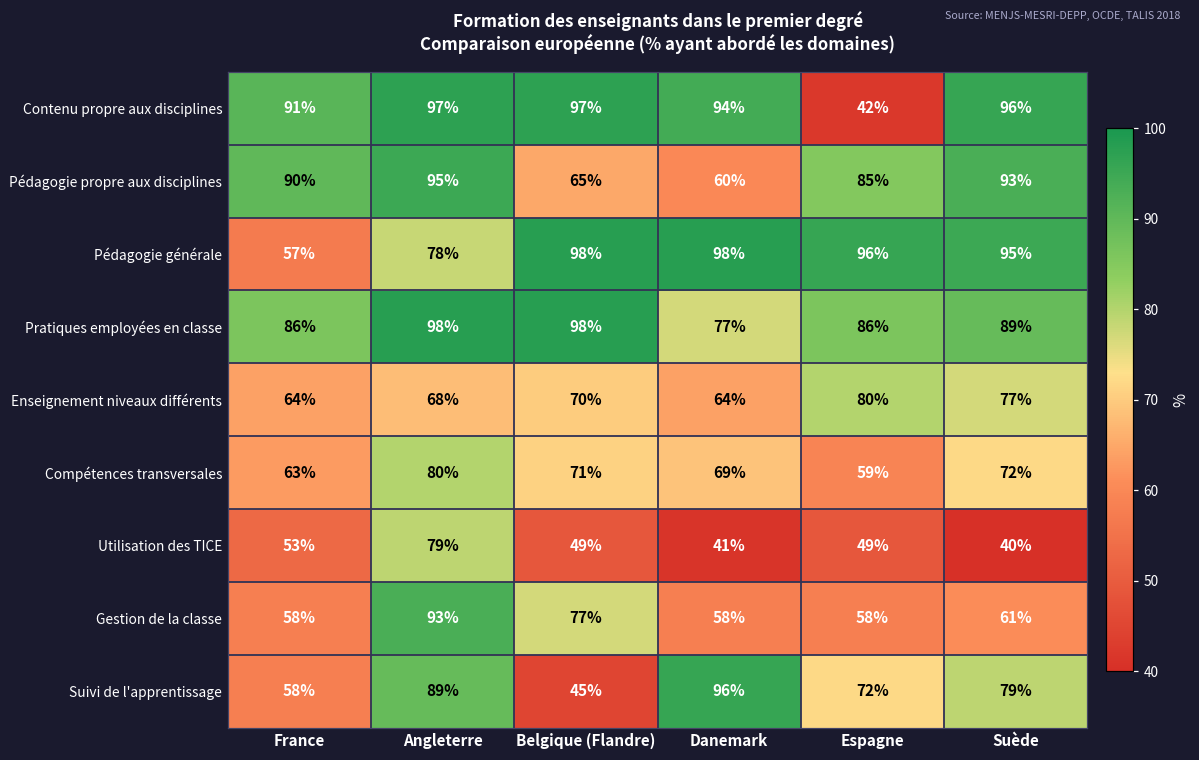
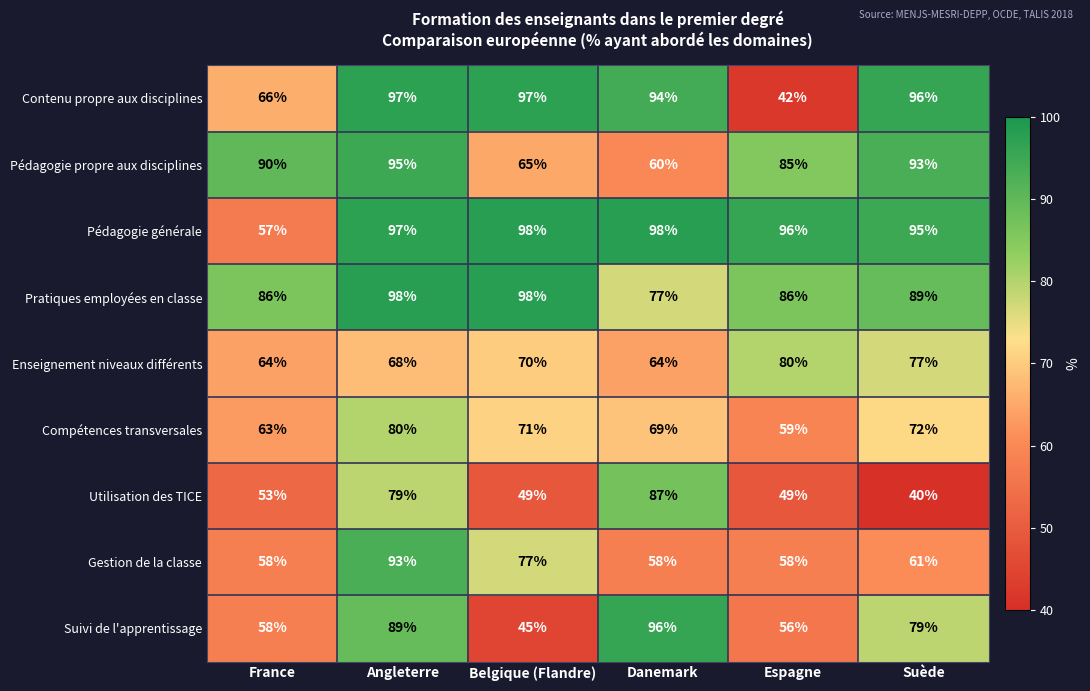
Contenu propre aux disciplines, France: 91% -> 66%
Pédagogie générale, Angleterre: 78% -> 97%
Utilisation des TICE, Danemark: 41% -> 87%
Suivi de l'apprentissage, Espagne: 72% -> 56%
